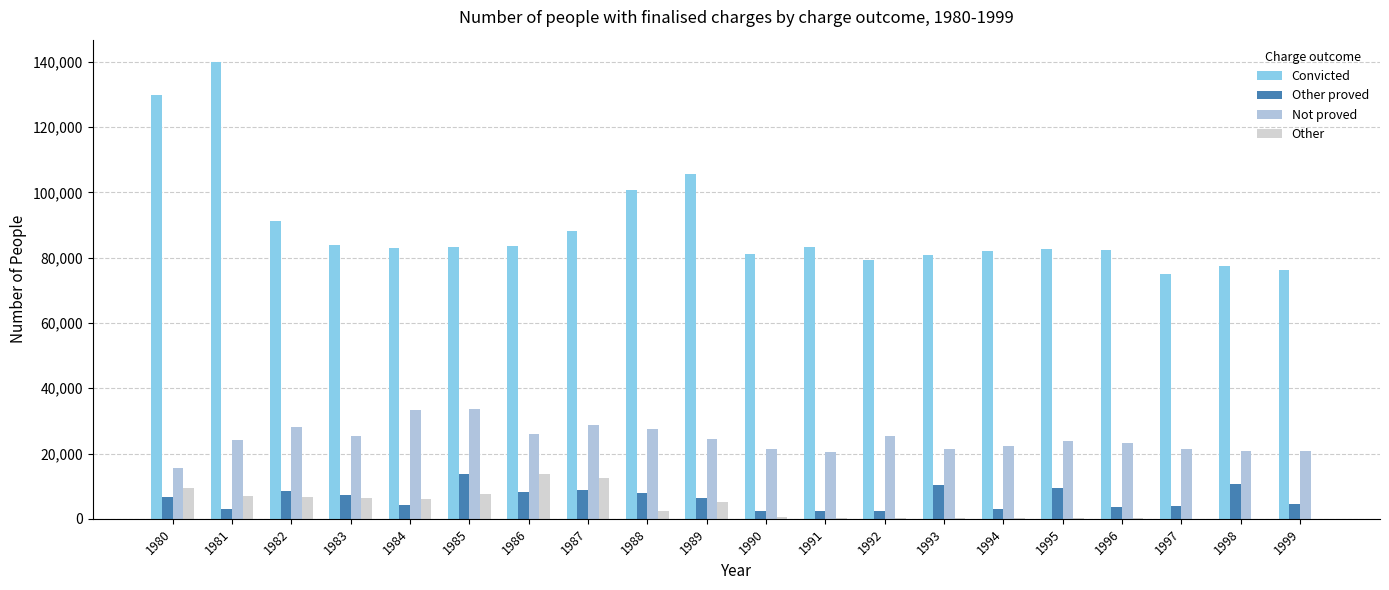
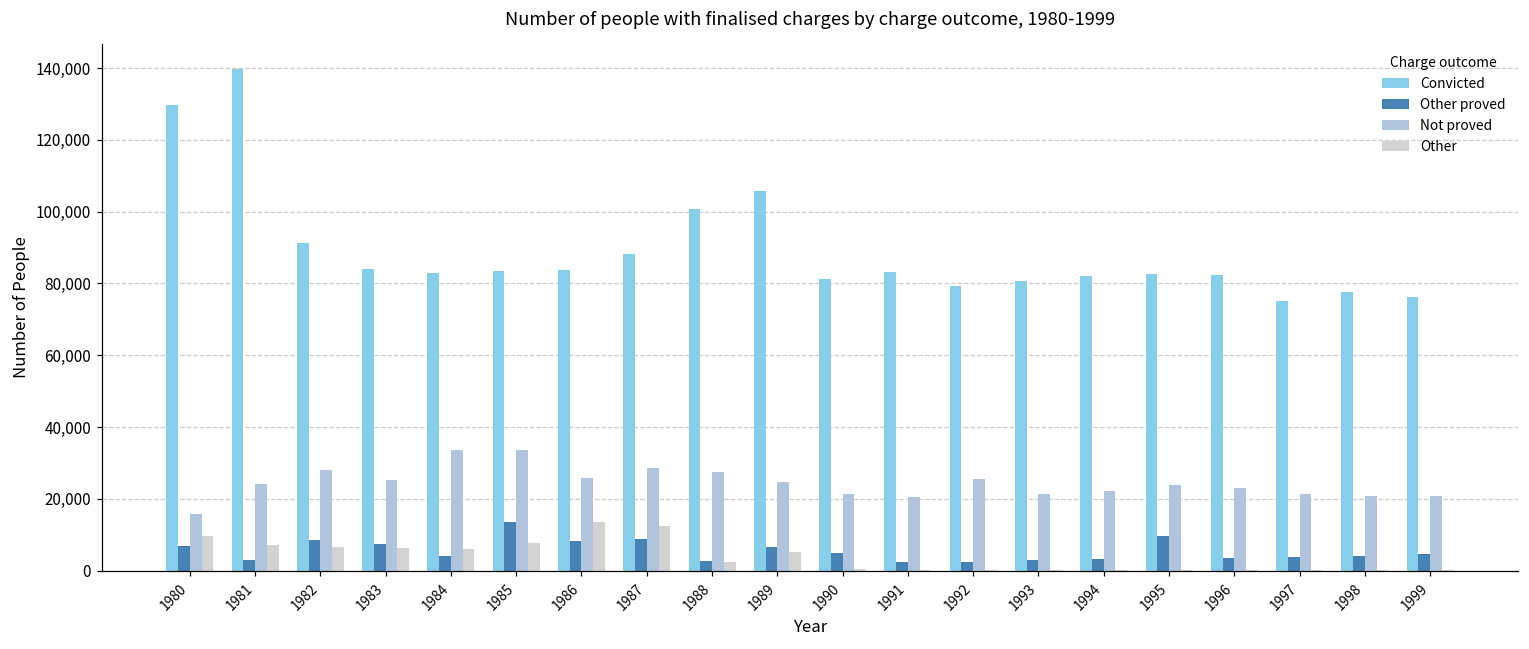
Other proved, 1988: 8,000 -> 3,000
Other proved, 1990: 3,000 -> 5,000
Other proved, 1993: 10,000 -> 3,000
Other proved, 1998: 11,000 -> 4,000
